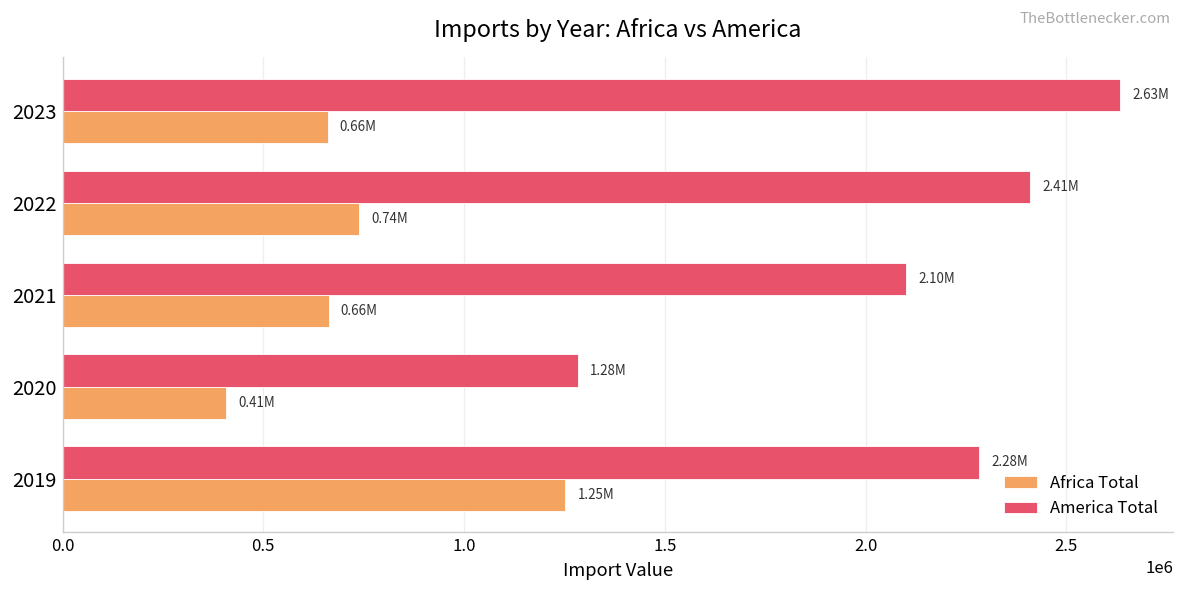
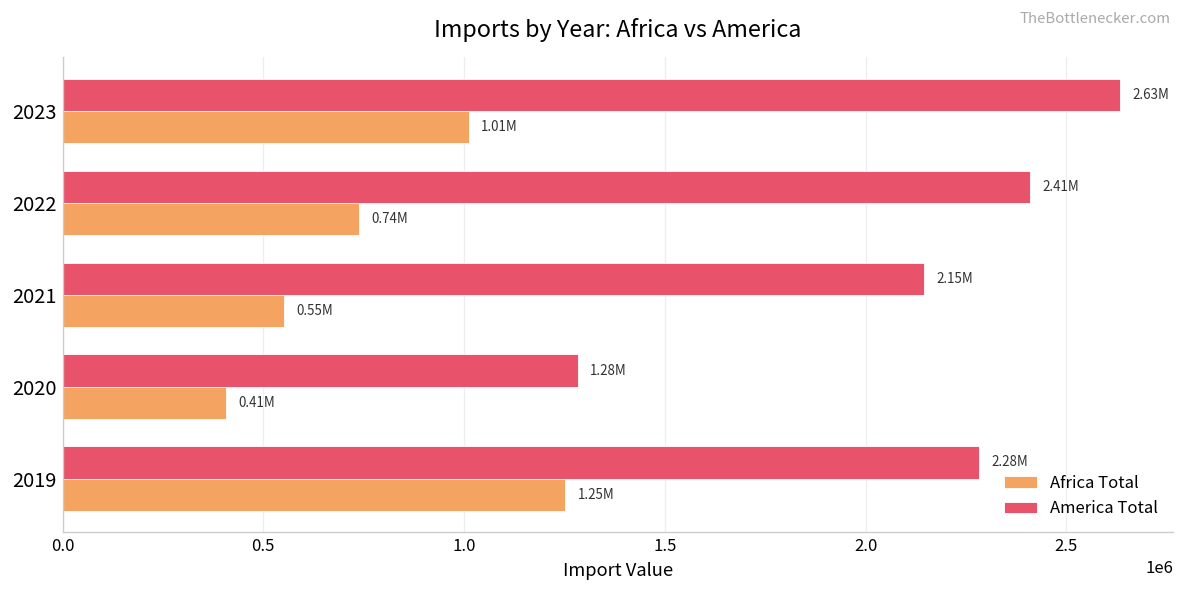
Africa Total, 2023: 0.66M -> 1.01M
America Total, 2021: 2.10M -> 2.15M
Africa Total, 2021: 0.66M -> 0.55M
